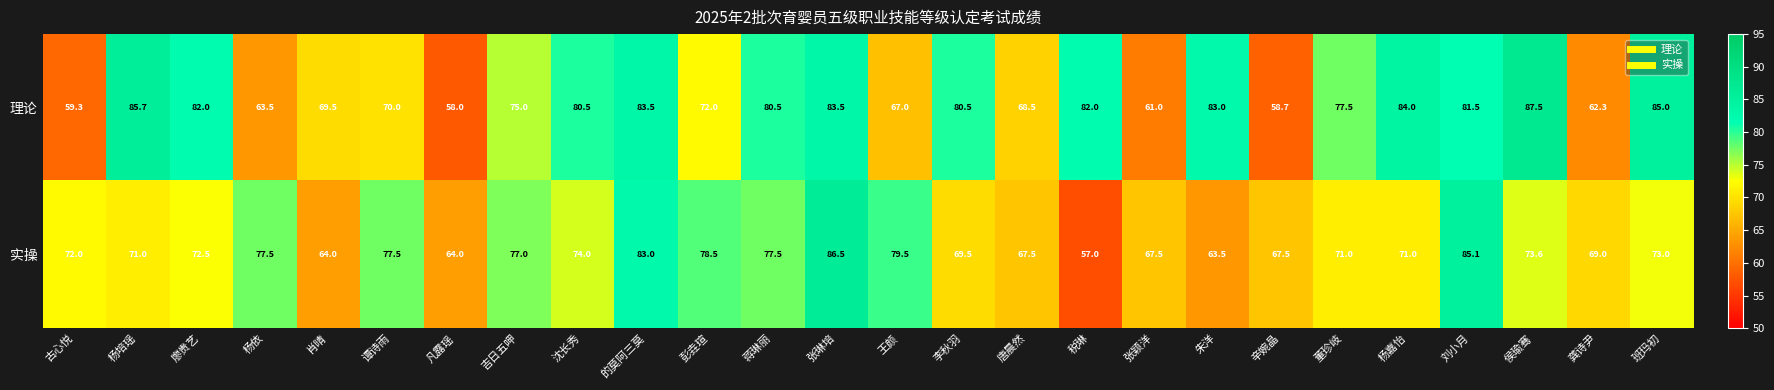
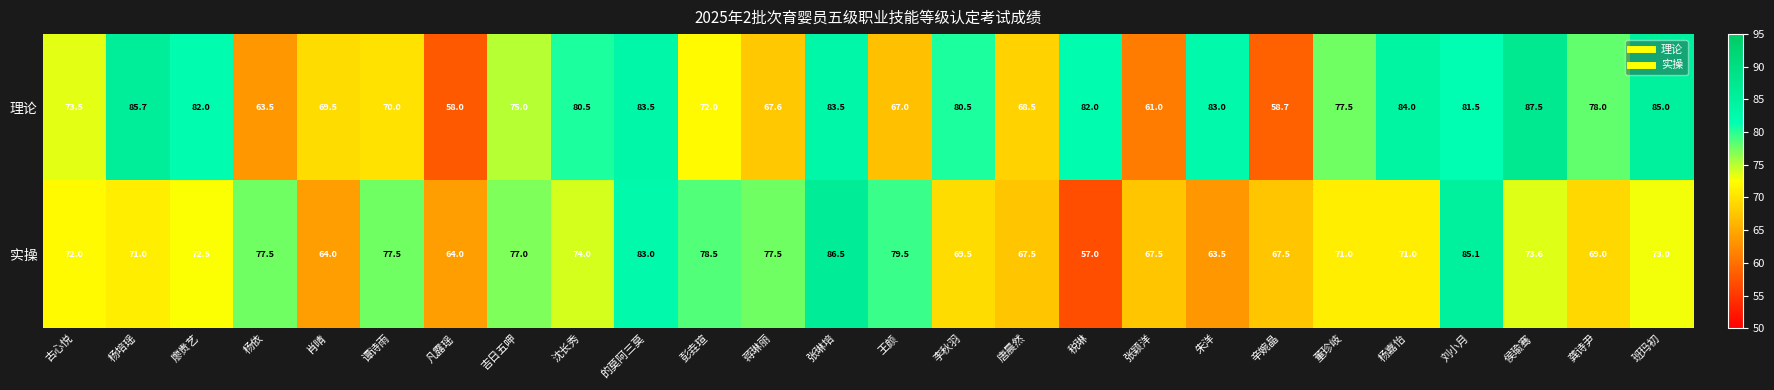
理论, 古心悦: 59.3 -> 73.5
理论, 蒋琳丽: 80.5 -> 67.6
理论, 龚诗尹: 62.3 -> 78.0
